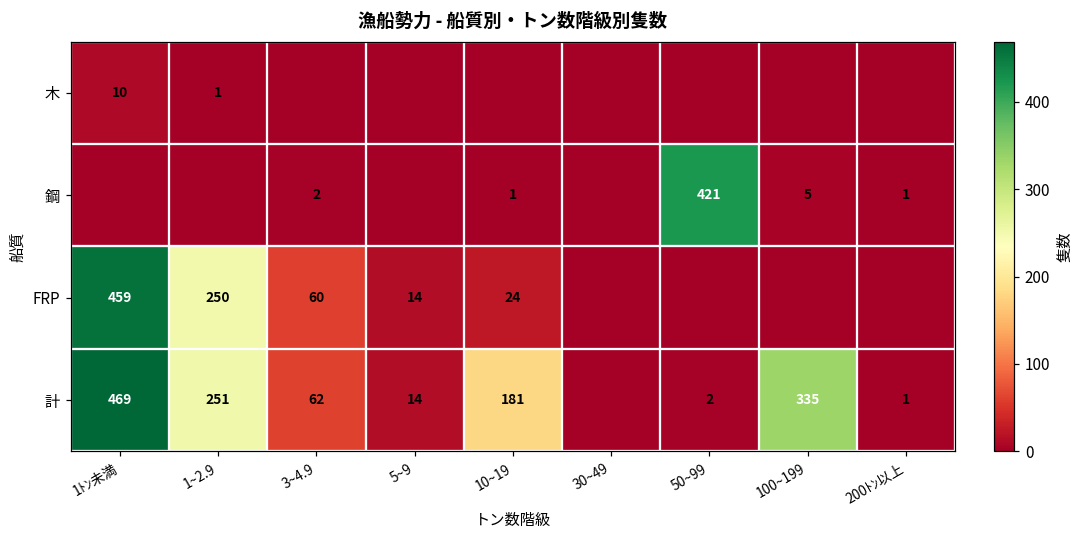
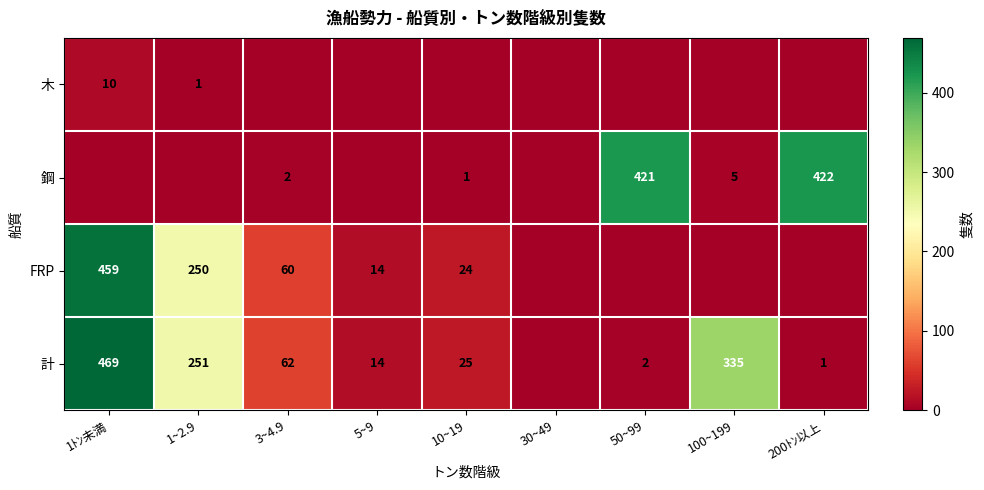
鋼, 200ﾄﾝ以上: 1 -> 422
計, 10~19: 181 -> 25
